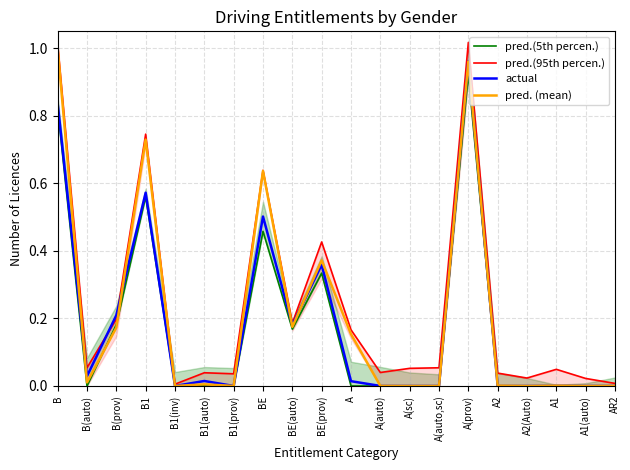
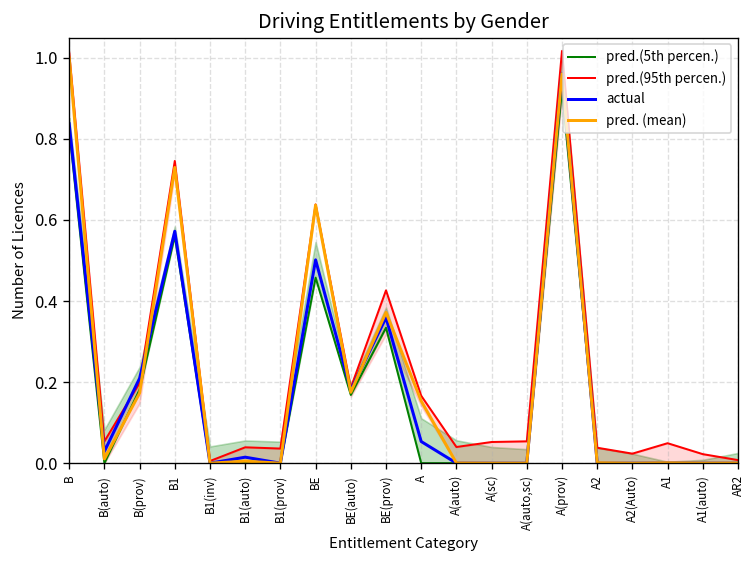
actual, A: 0.01 -> 0.05
